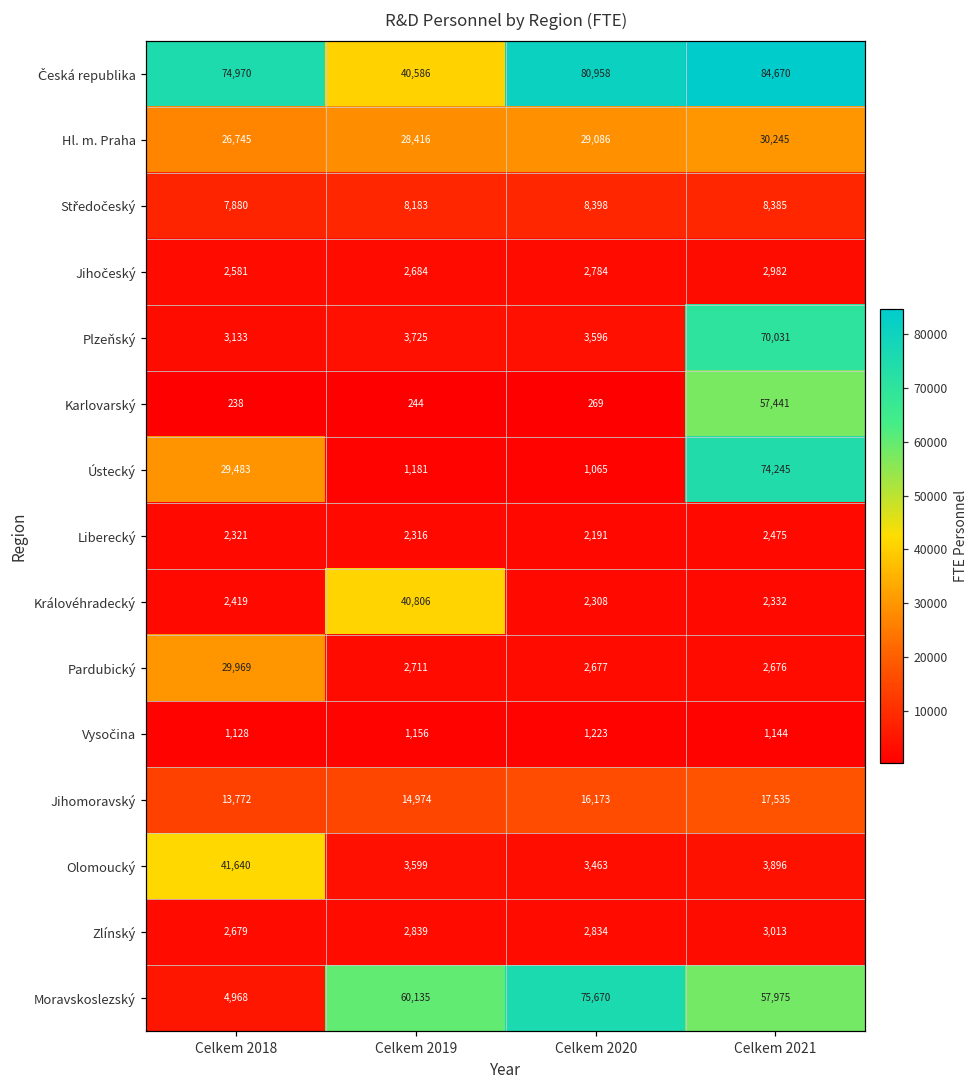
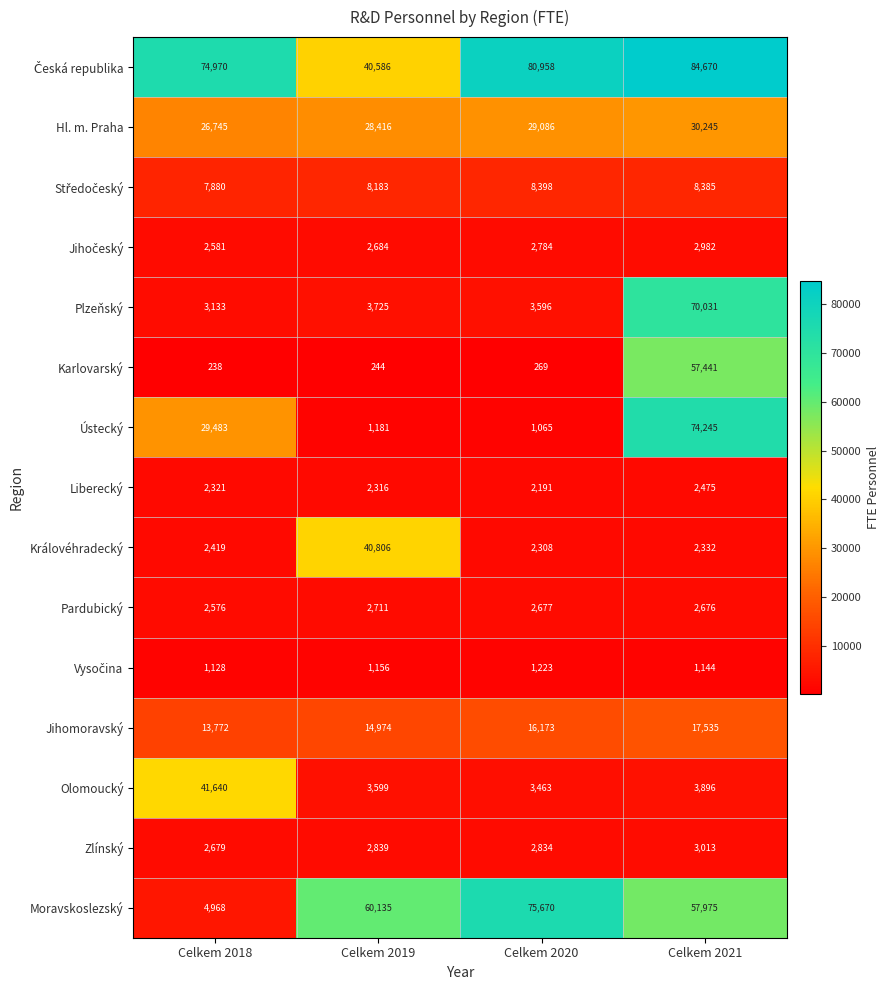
Pardubický, Celkem 2018: 29,969 -> 2,576
